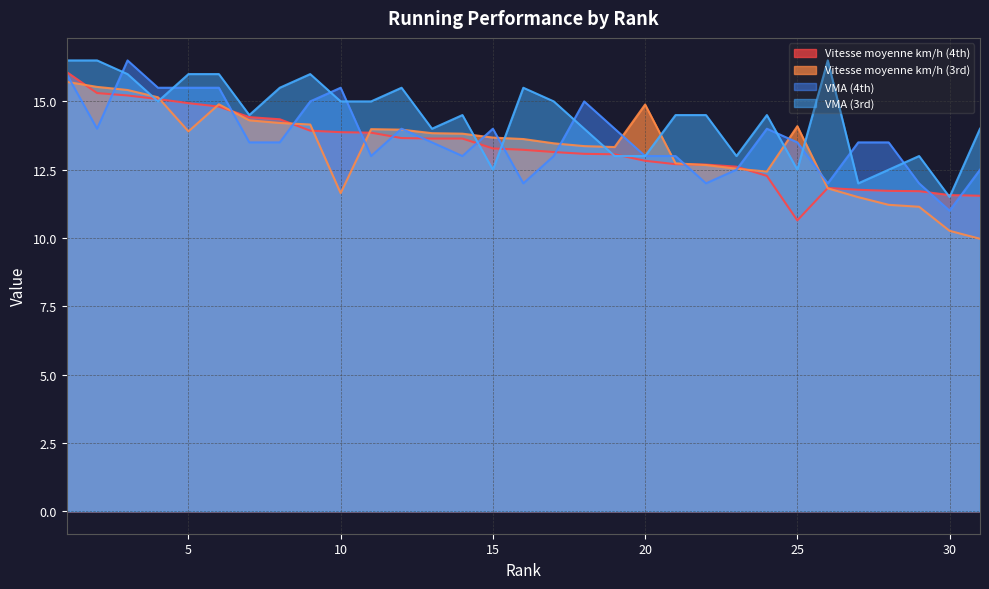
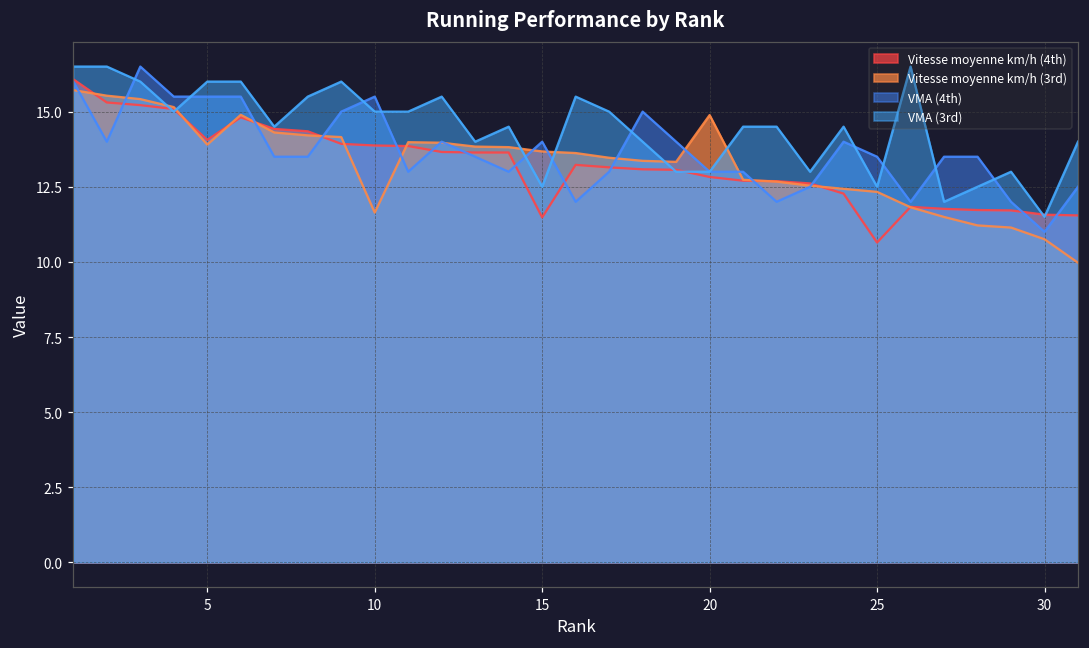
Vitesse moyenne km/h (4th), 5: 14.9 -> 14.1
Vitesse moyenne km/h (4th), 15: 13.3 -> 11.5
Vitesse moyenne km/h (3rd), 25: 14.1 -> 12.3
Vitesse moyenne km/h (3rd), 30: 10.3 -> 10.8
